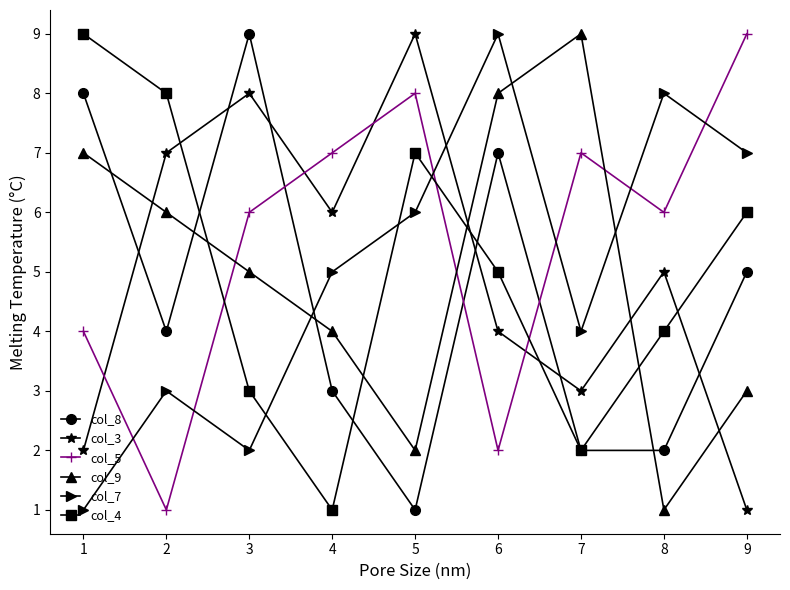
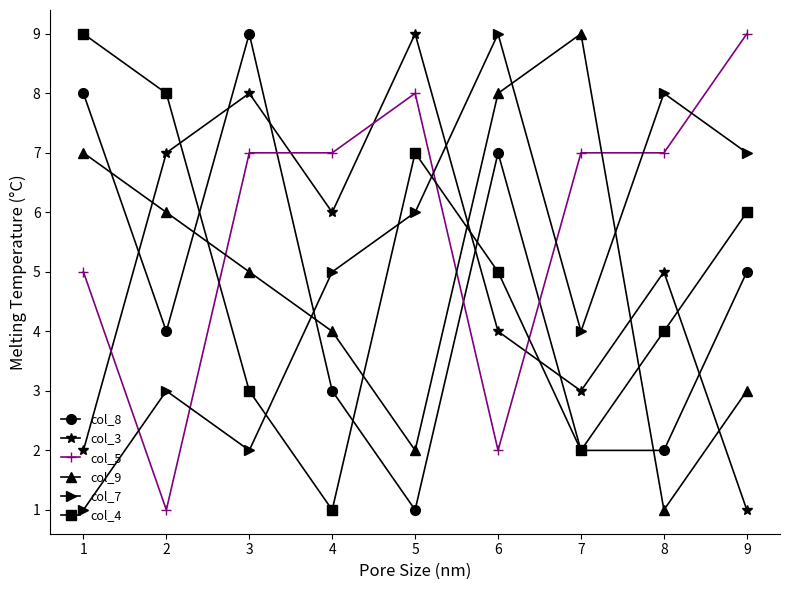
col_5, 1: 4 -> 5
col_5, 3: 6 -> 7
col_5, 8: 6 -> 7
